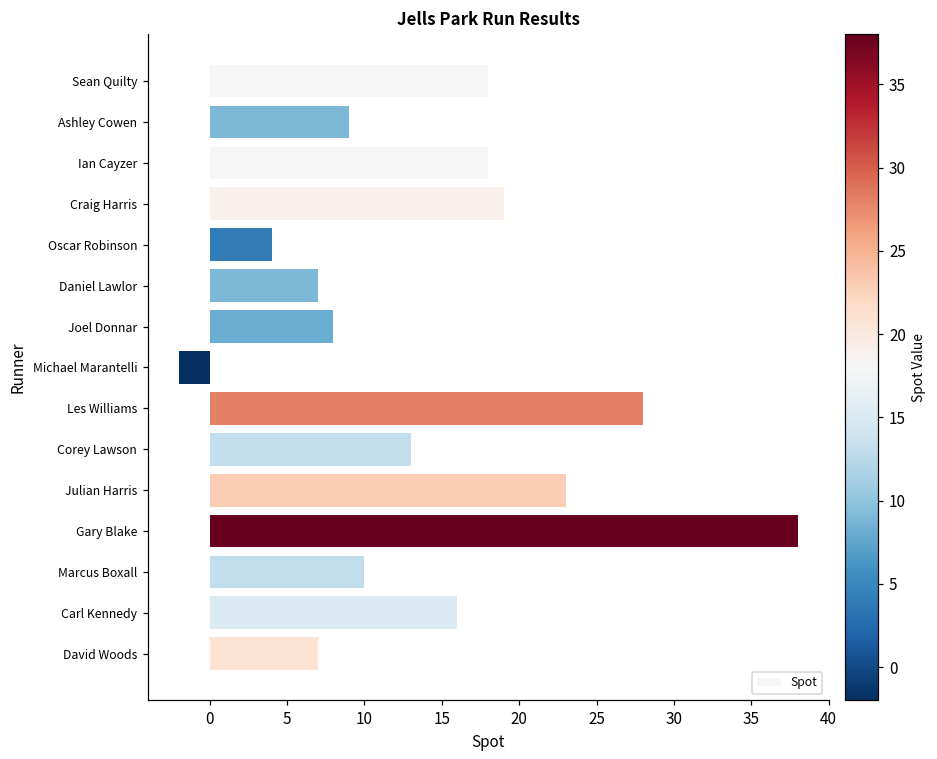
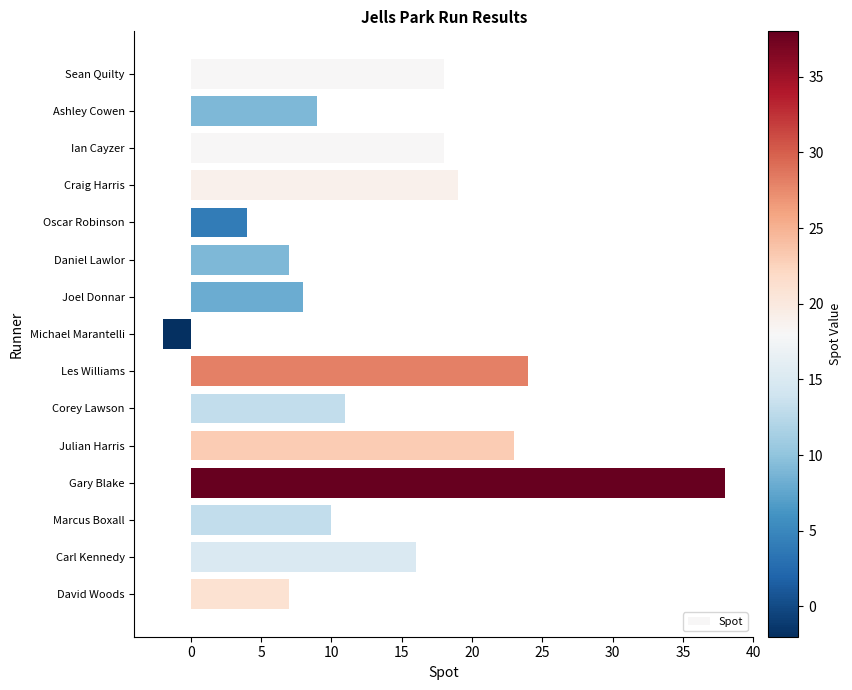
Les Williams: 28 -> 24
Corey Lawson: 13 -> 11
